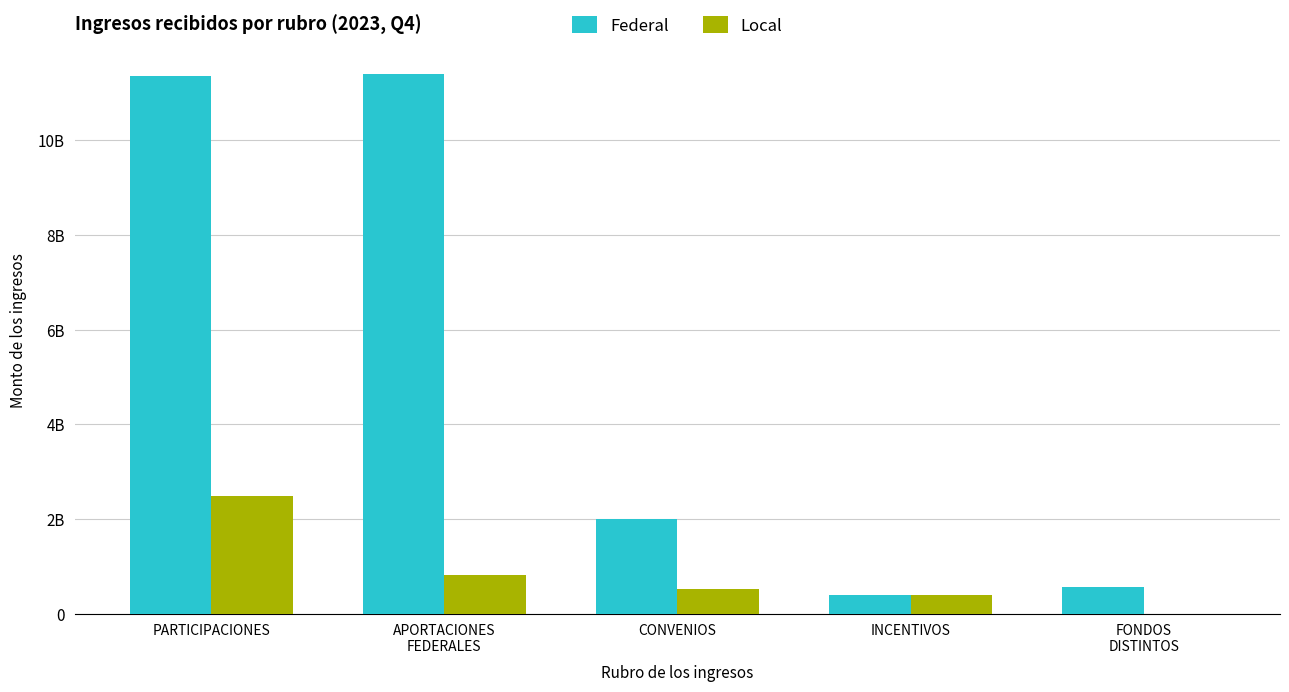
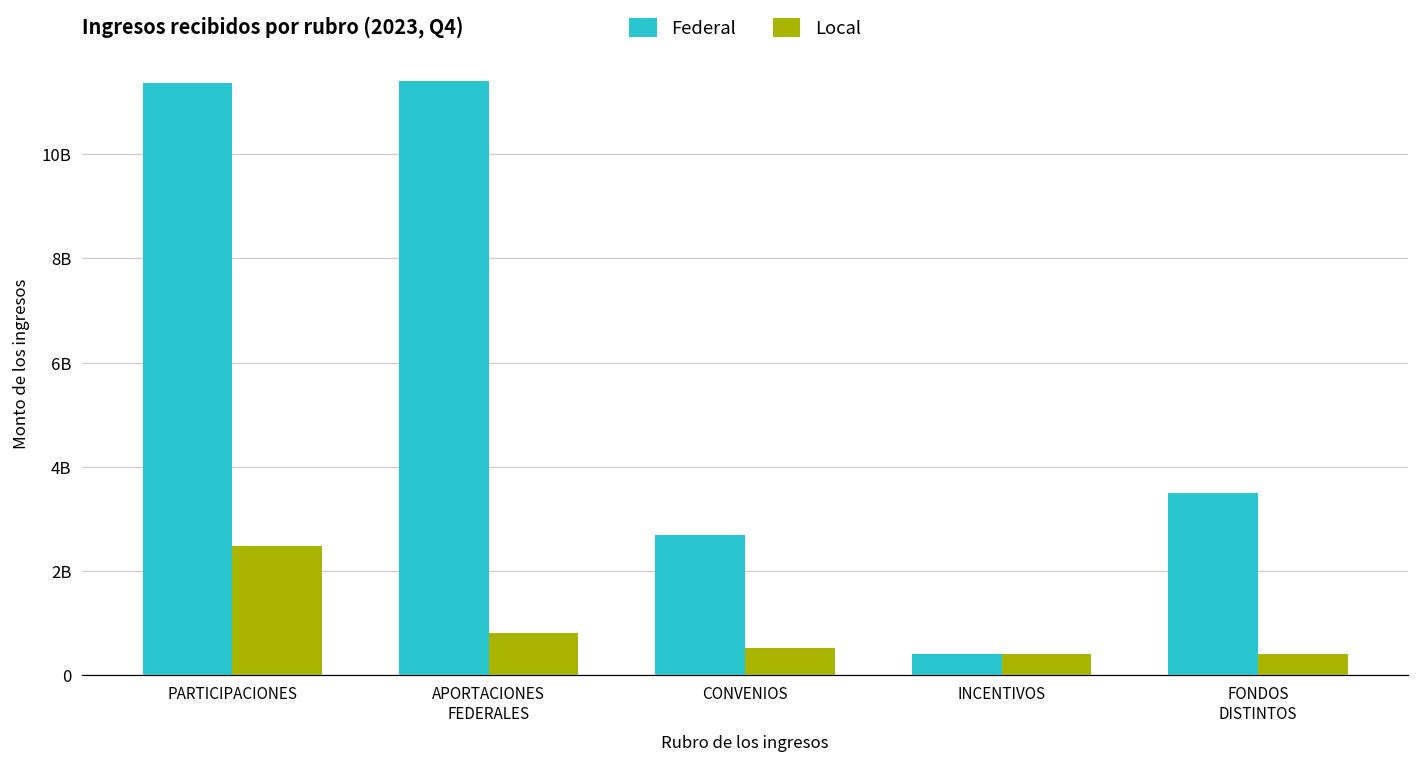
Federal, CONVENIOS: 2000000000 -> 2700000000
Federal, FONDOS DISTINTOS: 600000000 -> 3500000000
Local, FONDOS DISTINTOS: 0 -> 400000000
